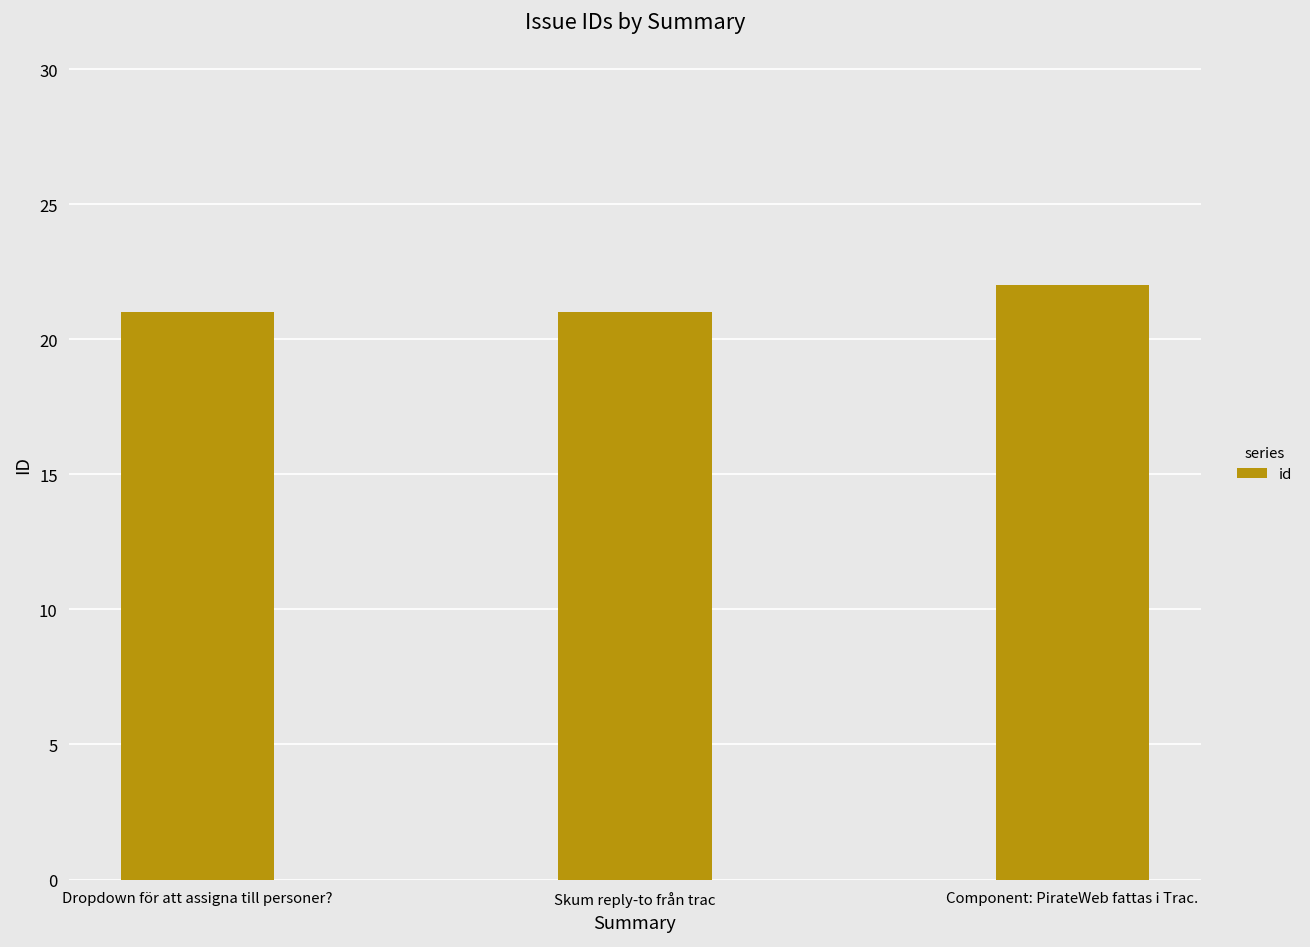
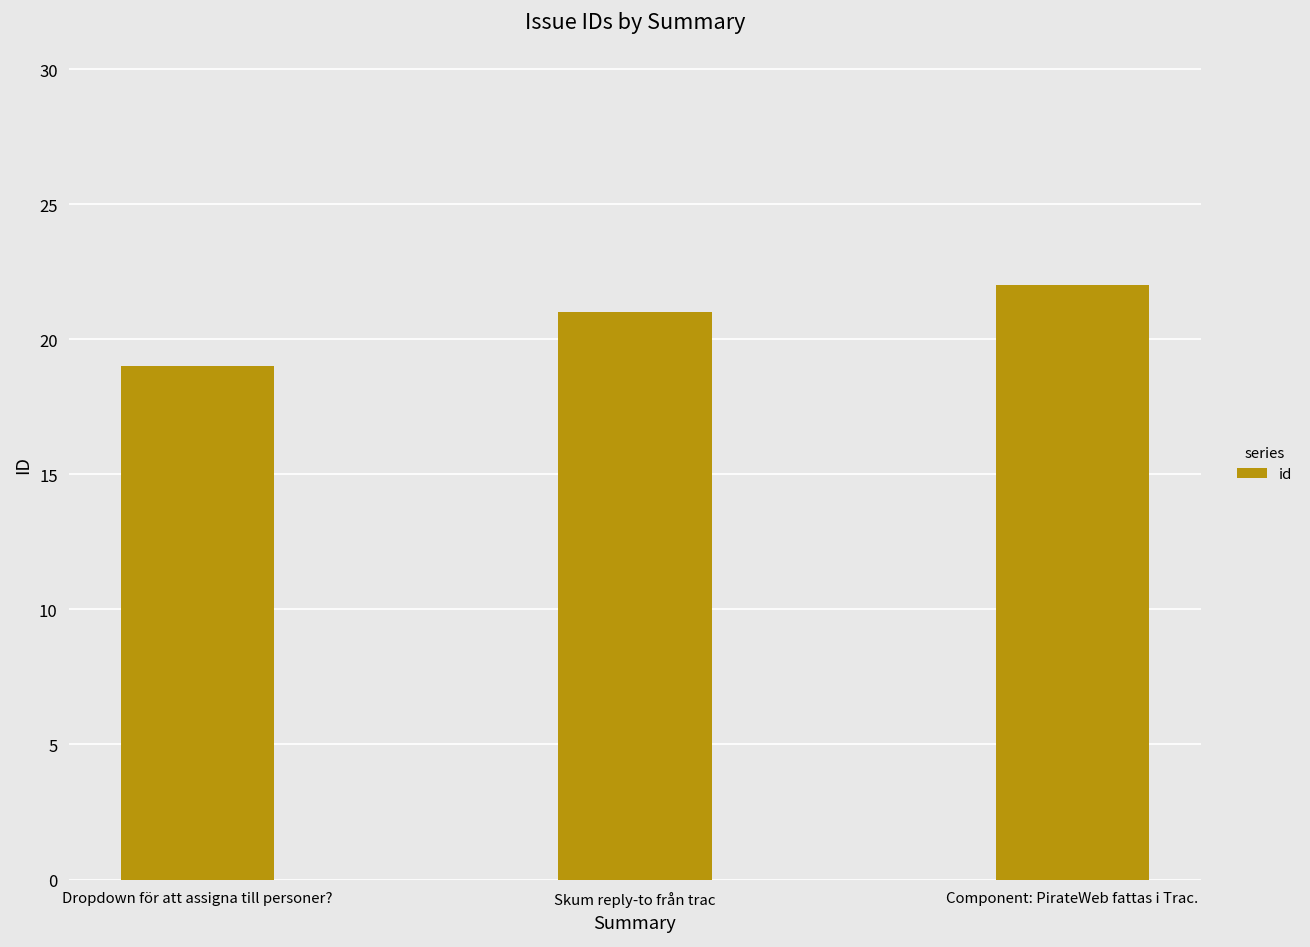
Dropdown för att assigna till personer?: 21 -> 19
